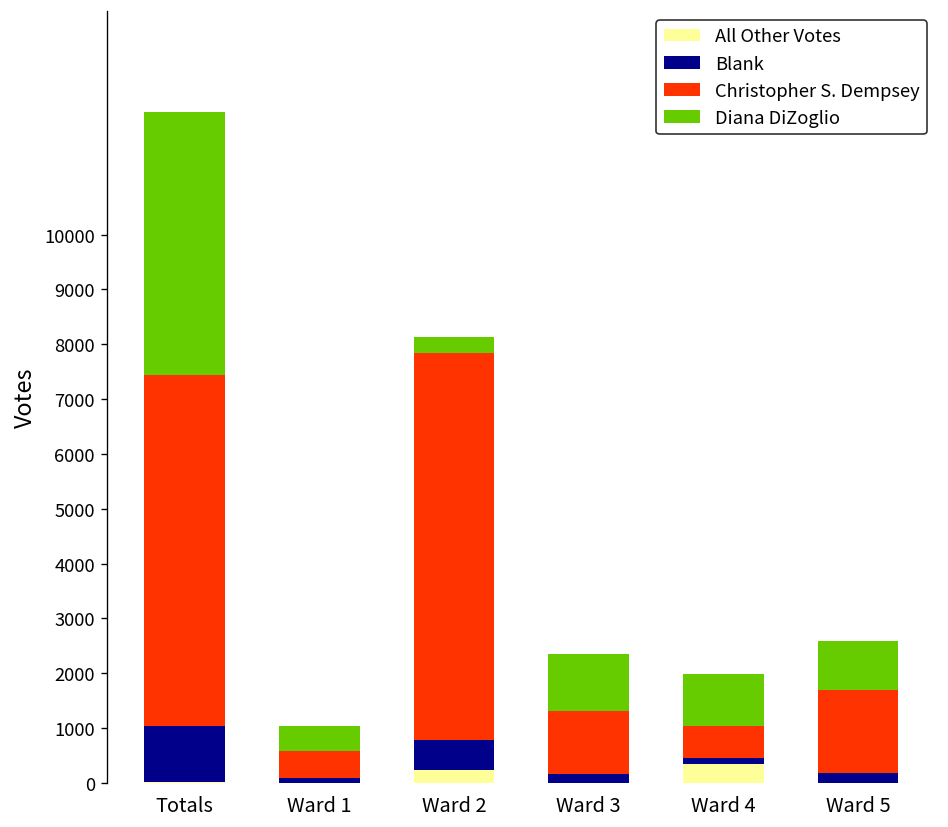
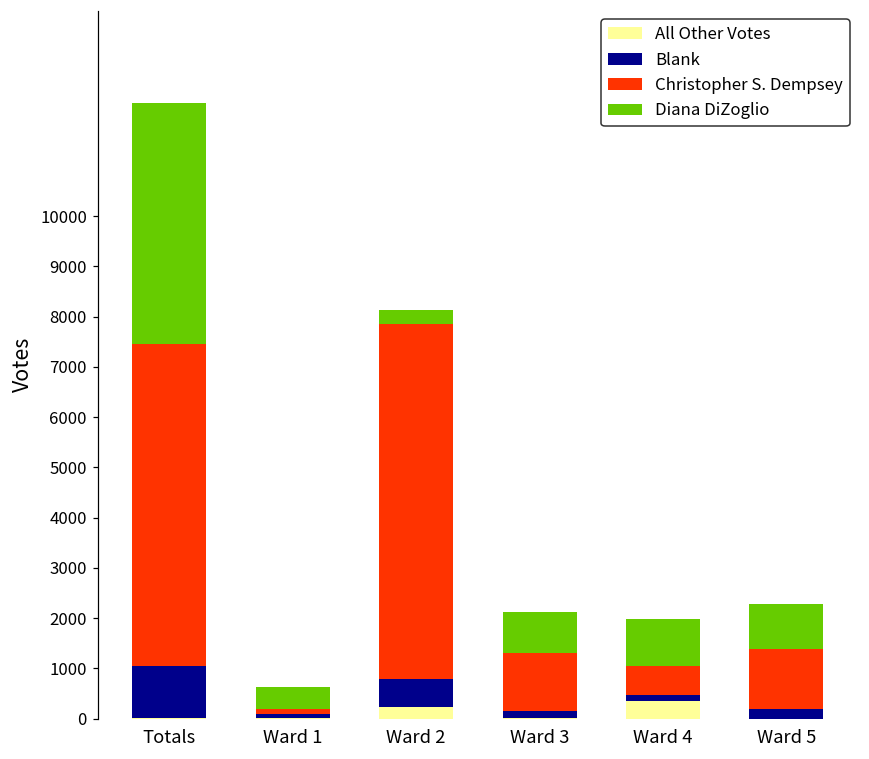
Christopher S. Dempsey, Ward 1: 500 -> 100
Diana DiZoglio, Ward 3: 1000 -> 800
Christopher S. Dempsey, Ward 5: 1500 -> 1200
